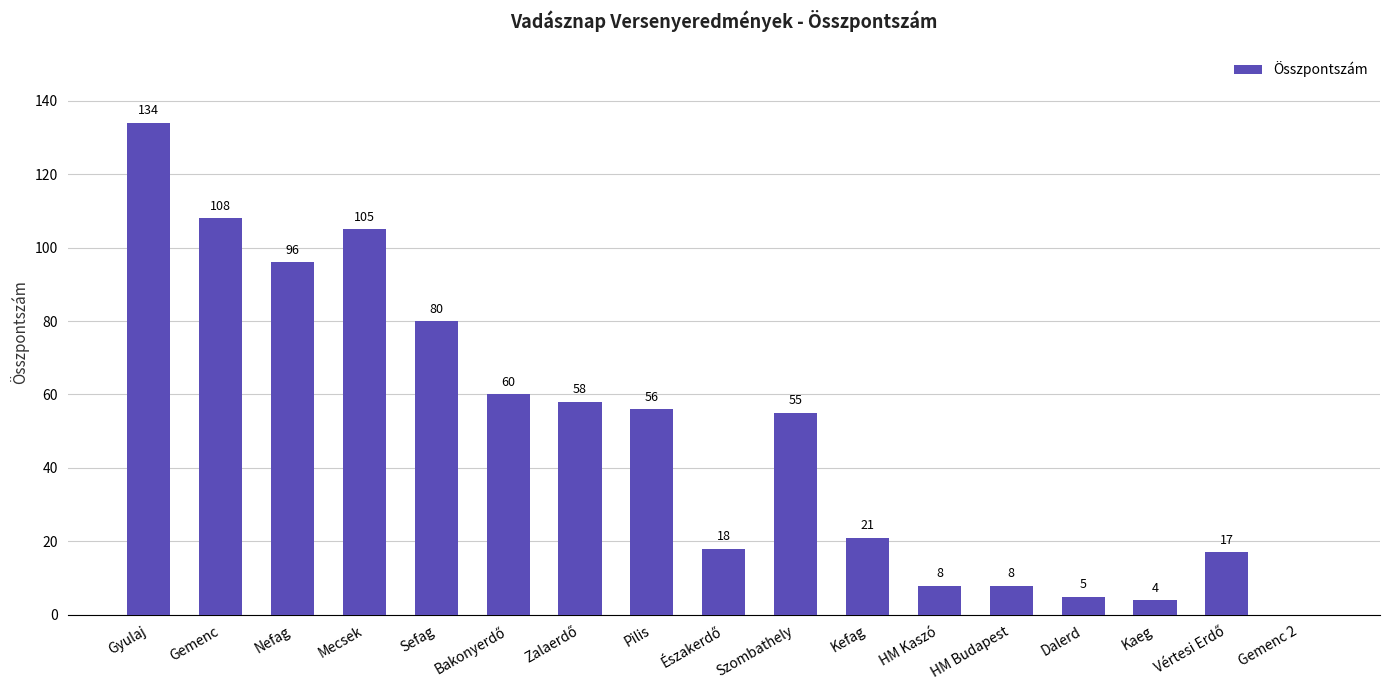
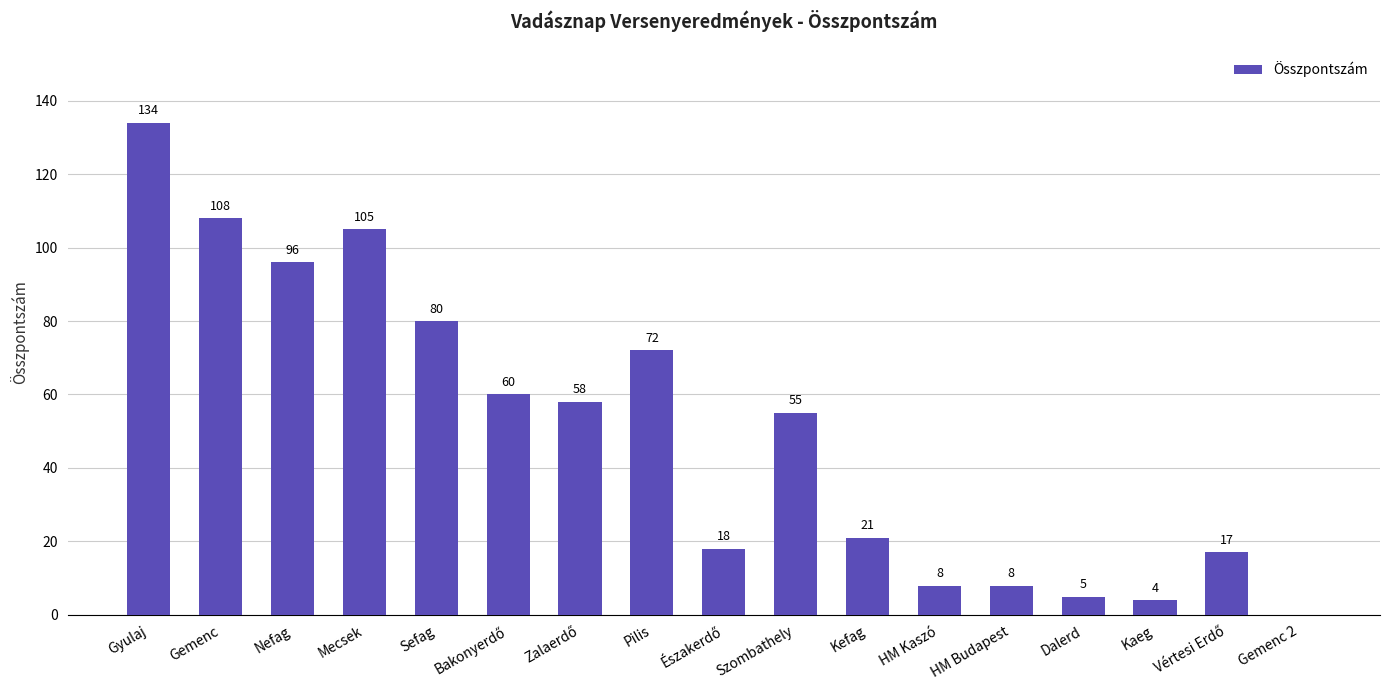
Pilis: 56 -> 72
